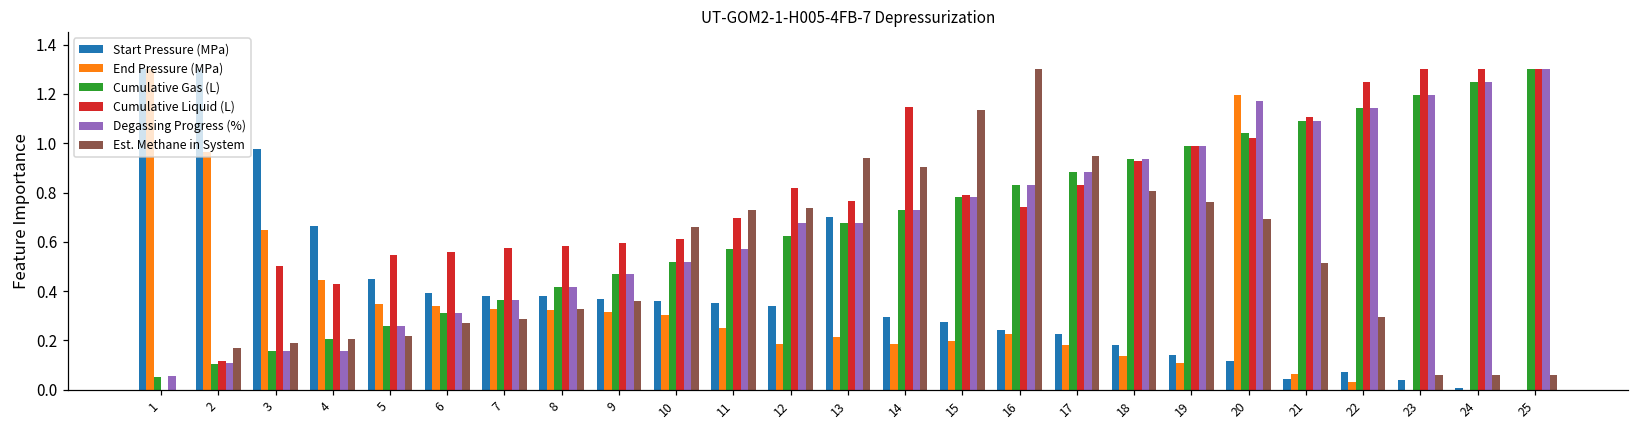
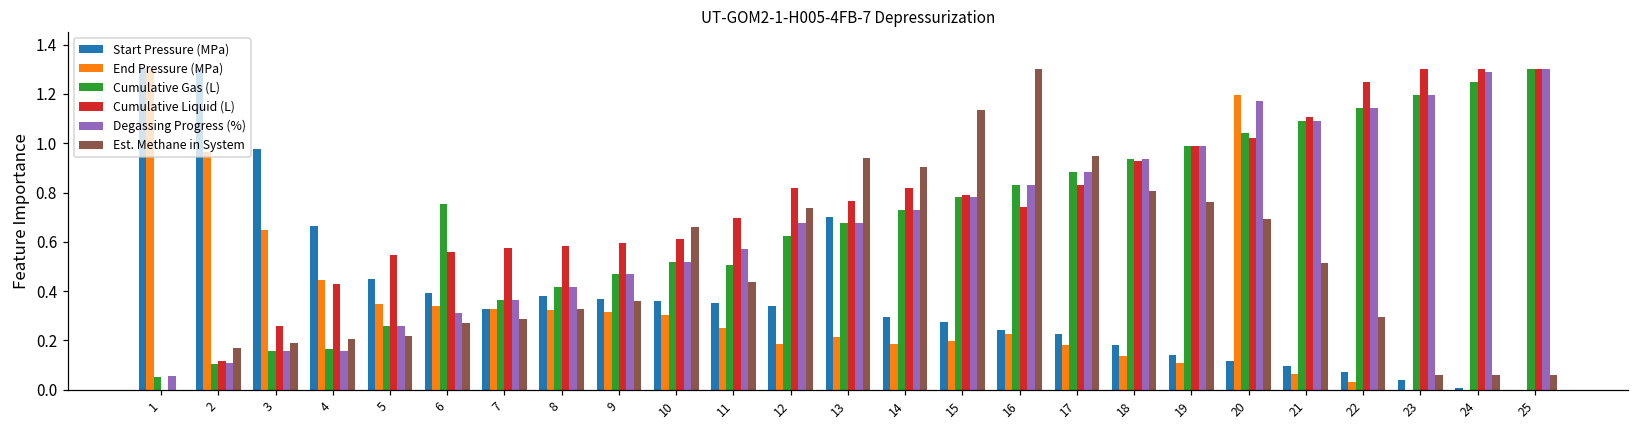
Cumulative Liquid (L), 3: 0.50 -> 0.26
Cumulative Gas (L), 4: 0.21 -> 0.17
Cumulative Gas (L), 6: 0.31 -> 0.75
Start Pressure (MPa), 7: 0.38 -> 0.33
Cumulative Gas (L), 11: 0.57 -> 0.51
Est. Methane in System, 11: 0.73 -> 0.44
Cumulative Liquid (L), 14: 1.15 -> 0.82
Start Pressure (MPa), 21: 0.05 -> 0.10
Degassing Progress (%), 24: 1.25 -> 1.29
